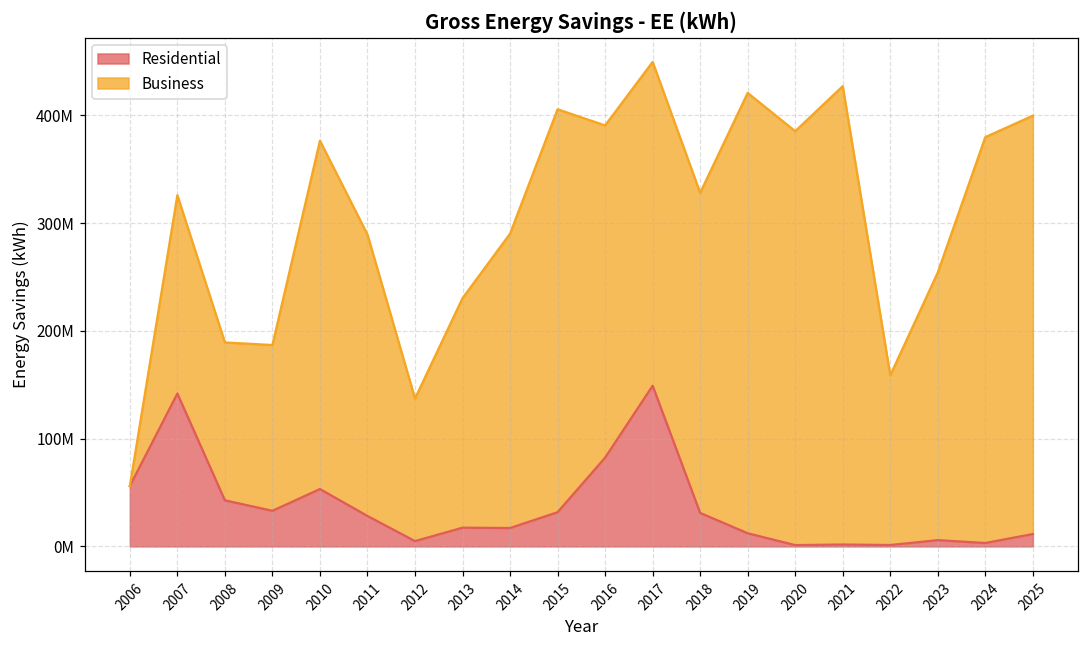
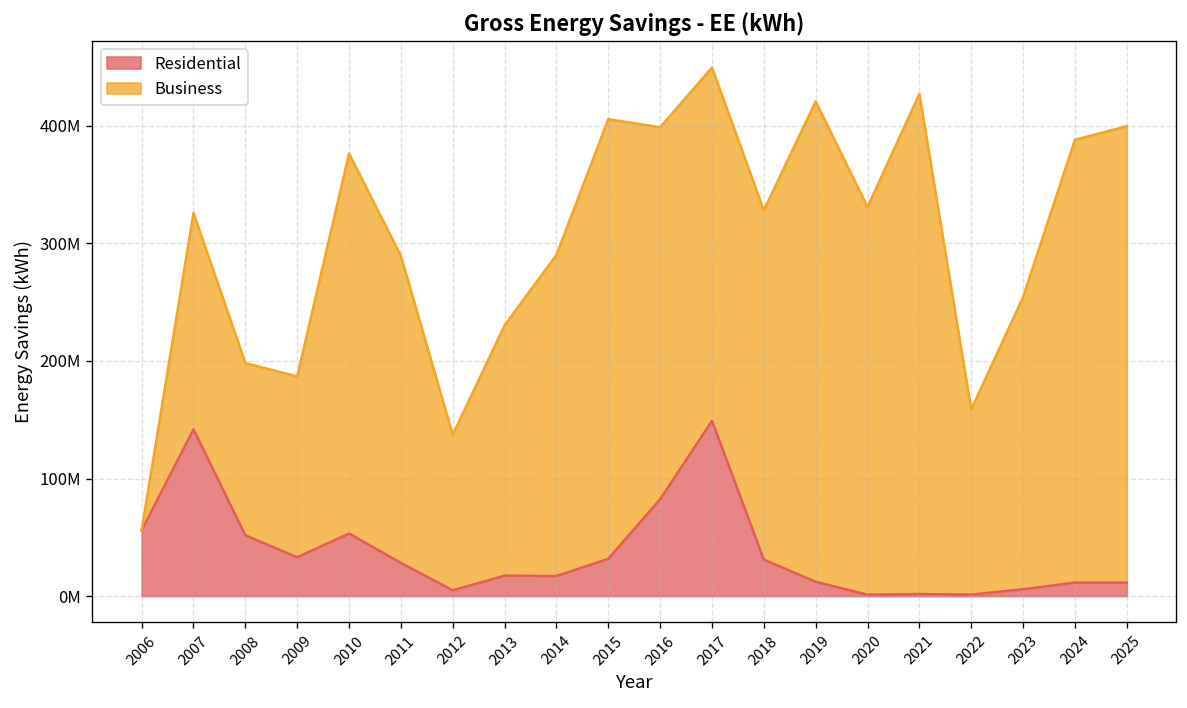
Residential, 2008: 40000000 -> 50000000
Business, 2016: 310000000 -> 320000000
Business, 2020: 380000000 -> 330000000
Residential, 2024: 0 -> 10000000
